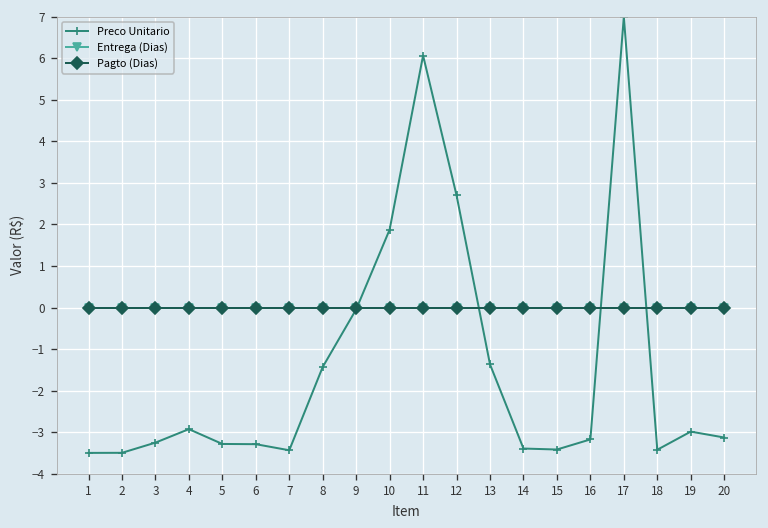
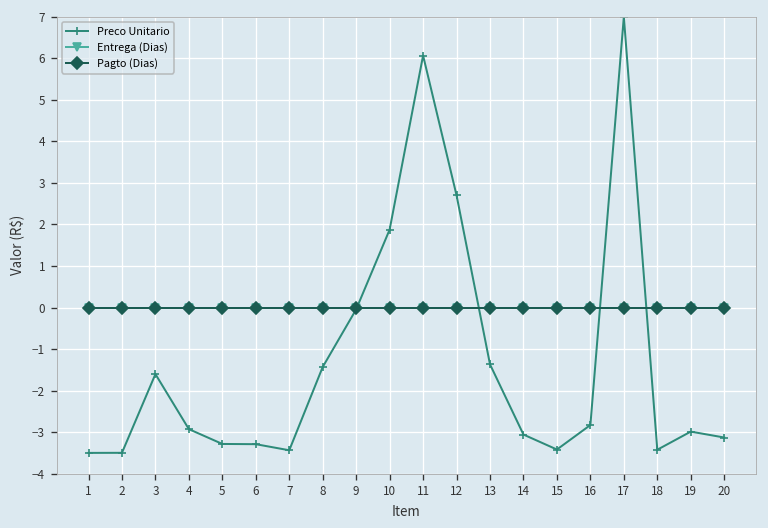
Preco Unitario, 3: -3.3 -> -1.6
Preco Unitario, 14: -3.4 -> -3.1
Preco Unitario, 16: -3.2 -> -2.8
